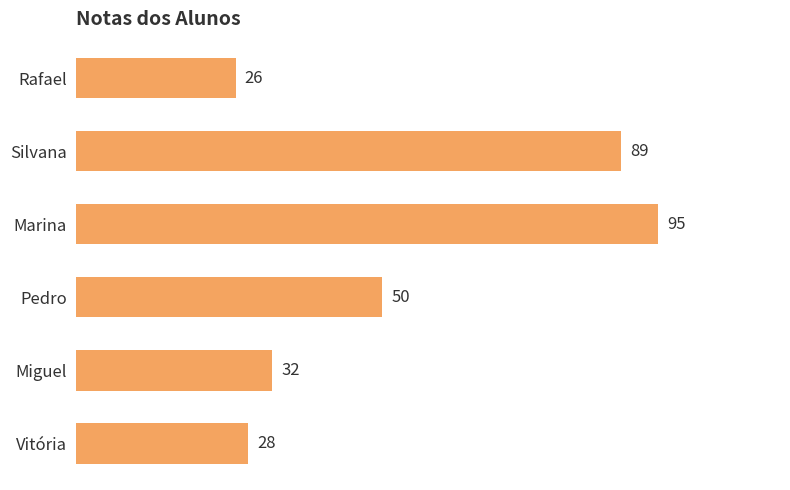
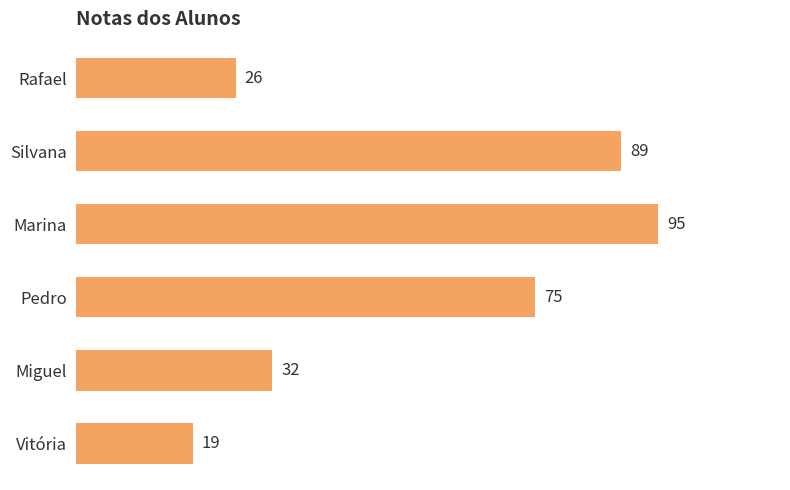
Pedro: 50 -> 75
Vitória: 28 -> 19
